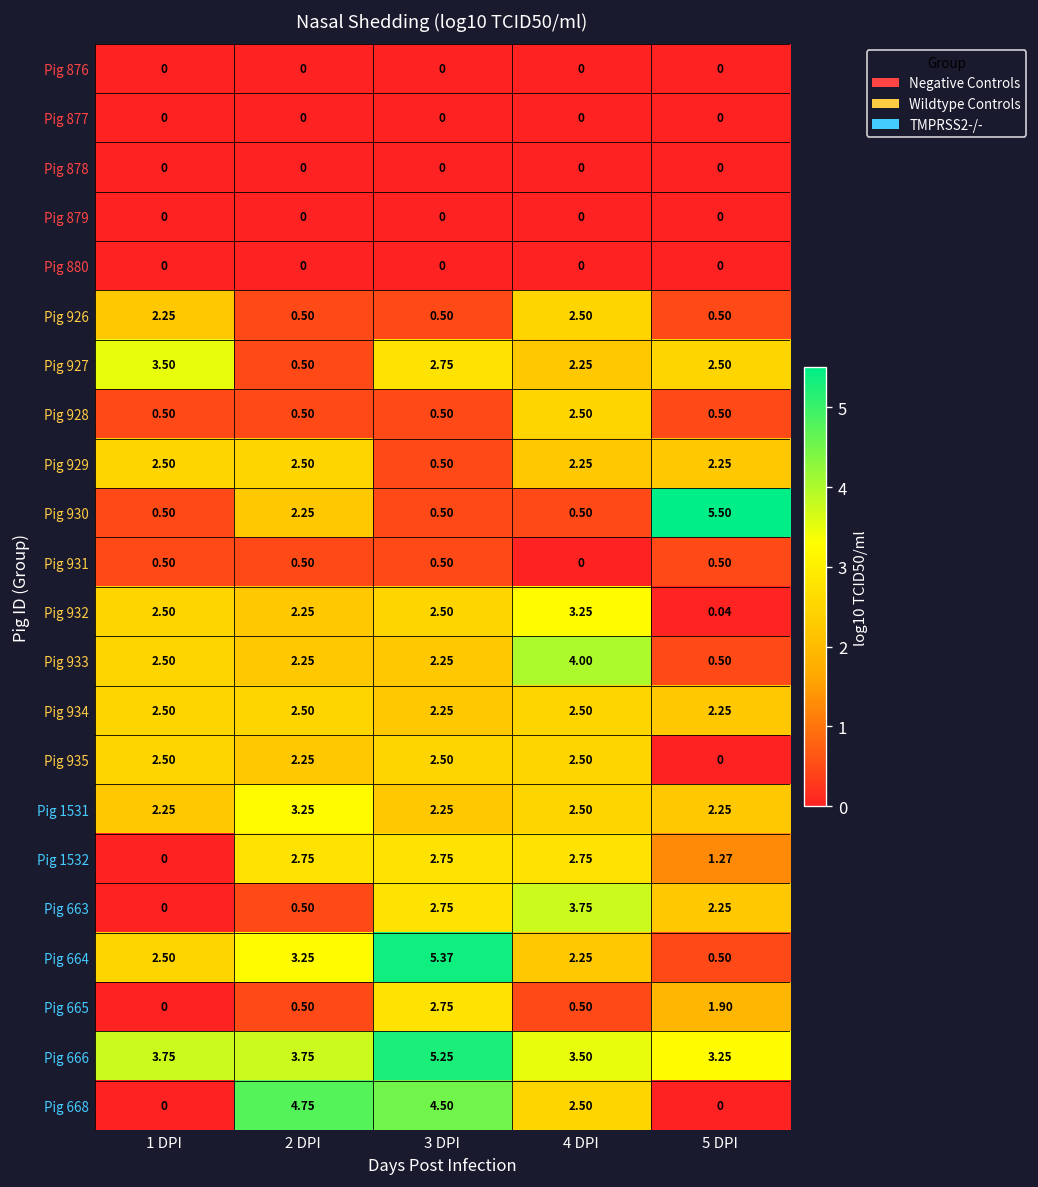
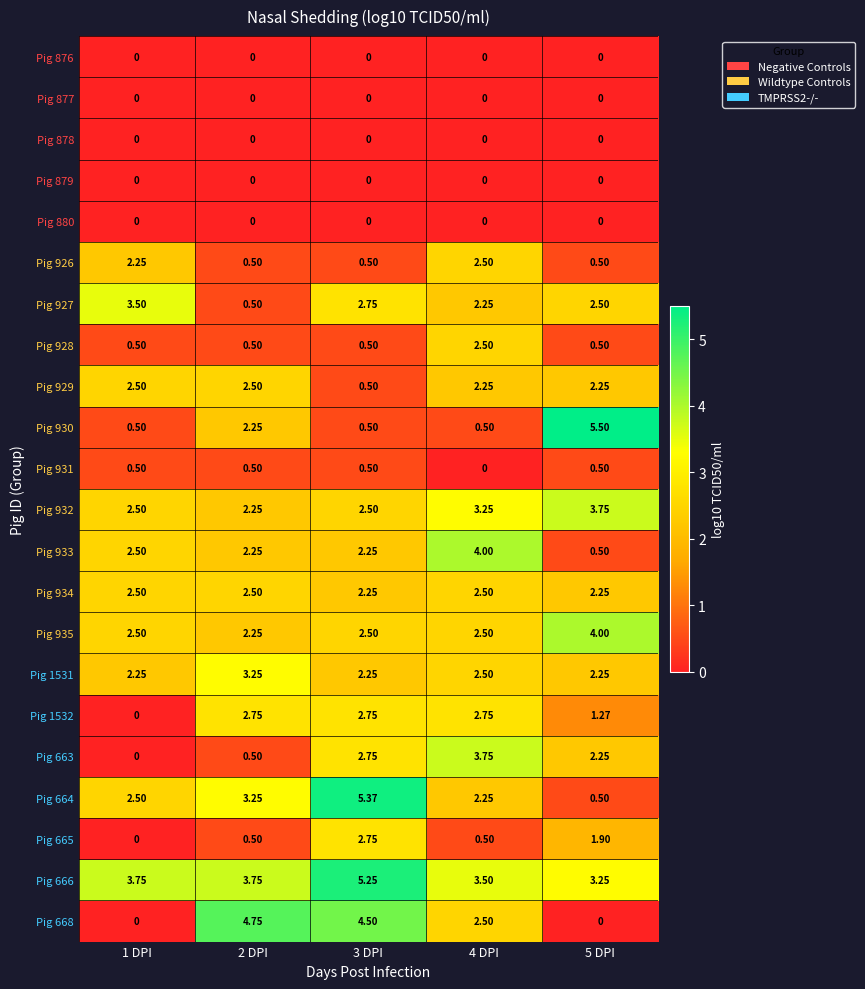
Pig 932, 5 DPI: 0.04 -> 3.75
Pig 935, 5 DPI: 0 -> 4.00
